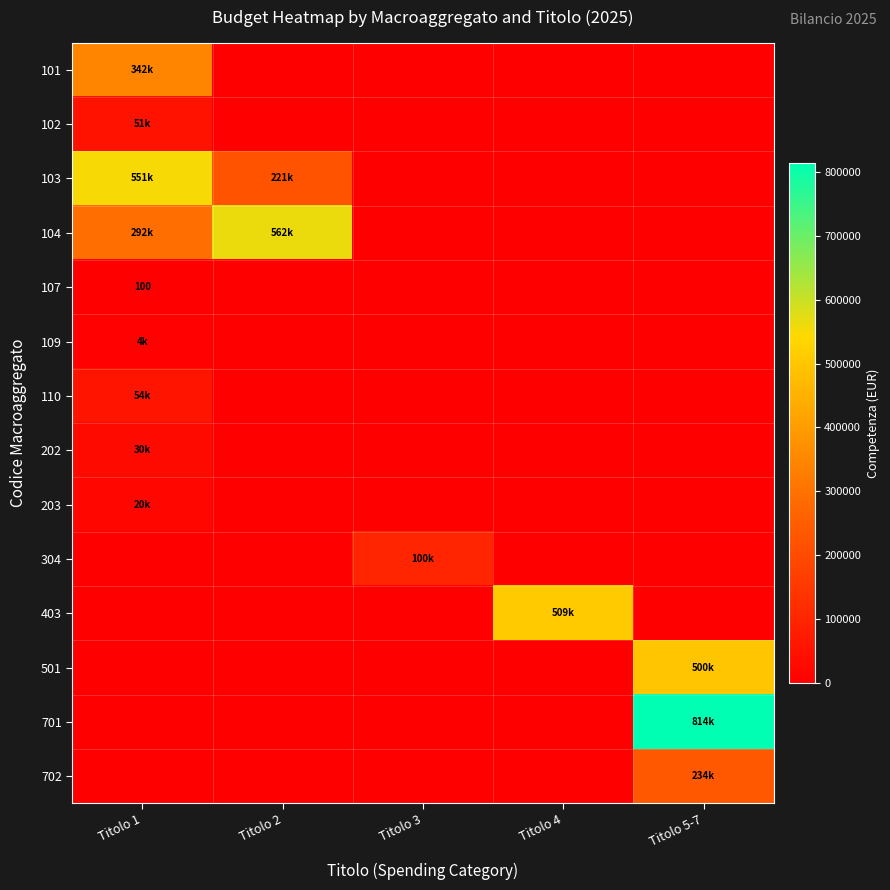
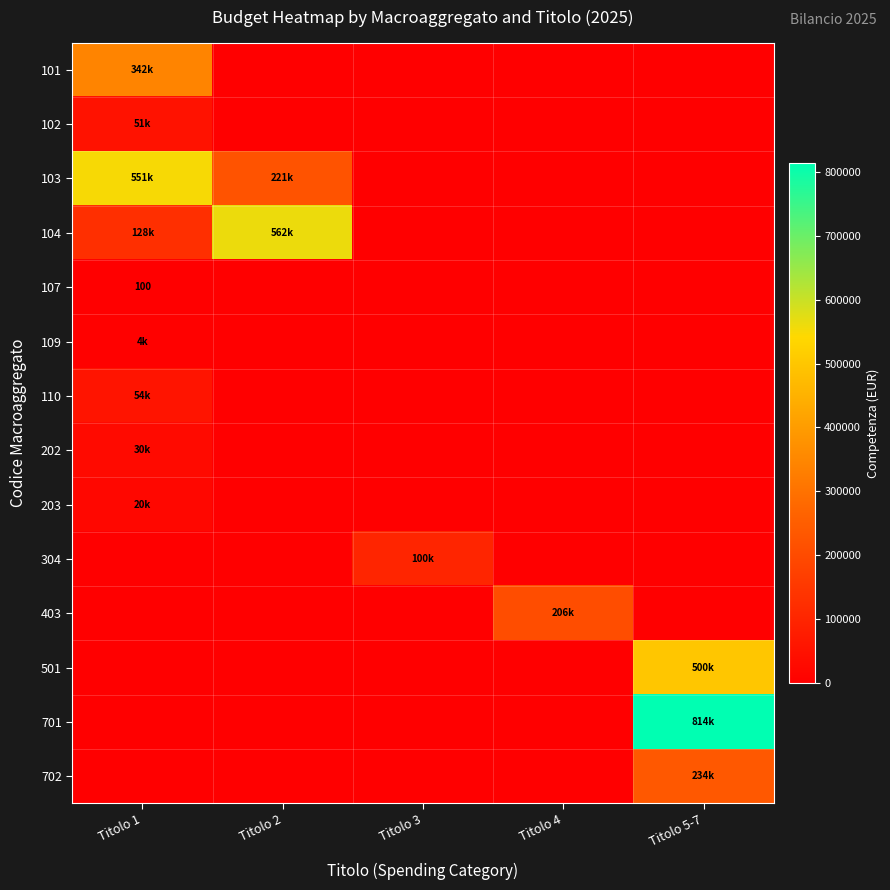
104, Titolo 1: 292k -> 128k
403, Titolo 4: 509k -> 206k
